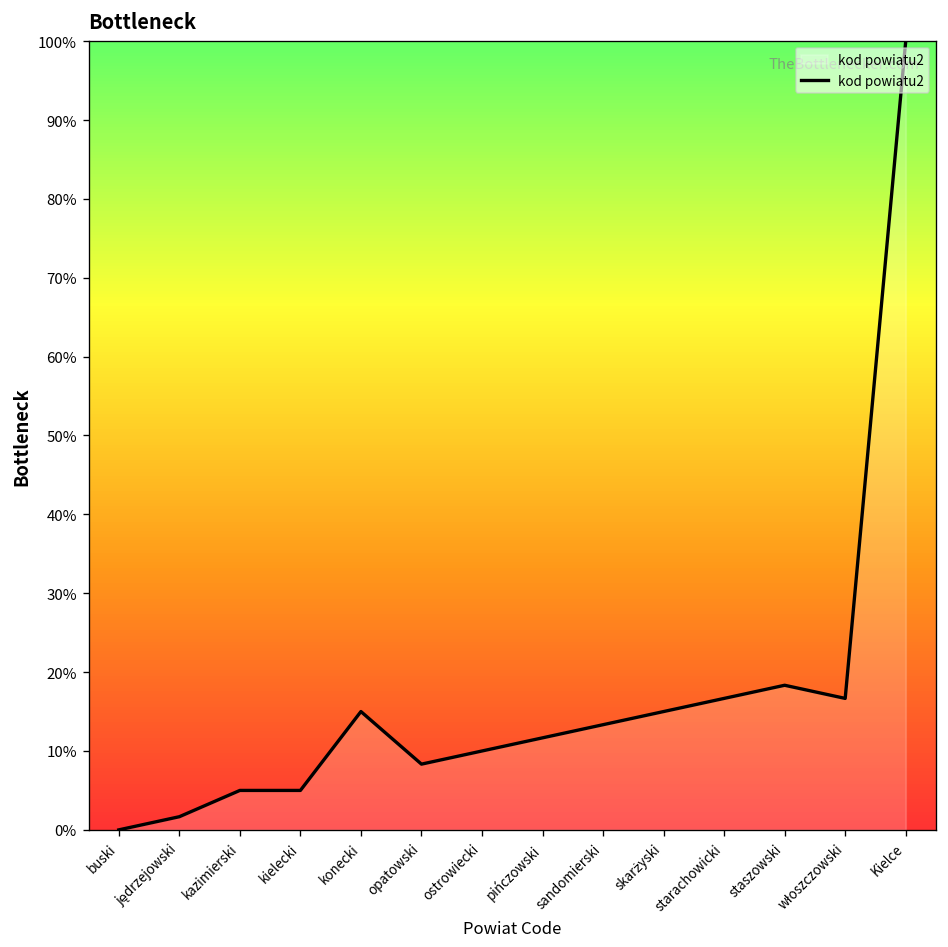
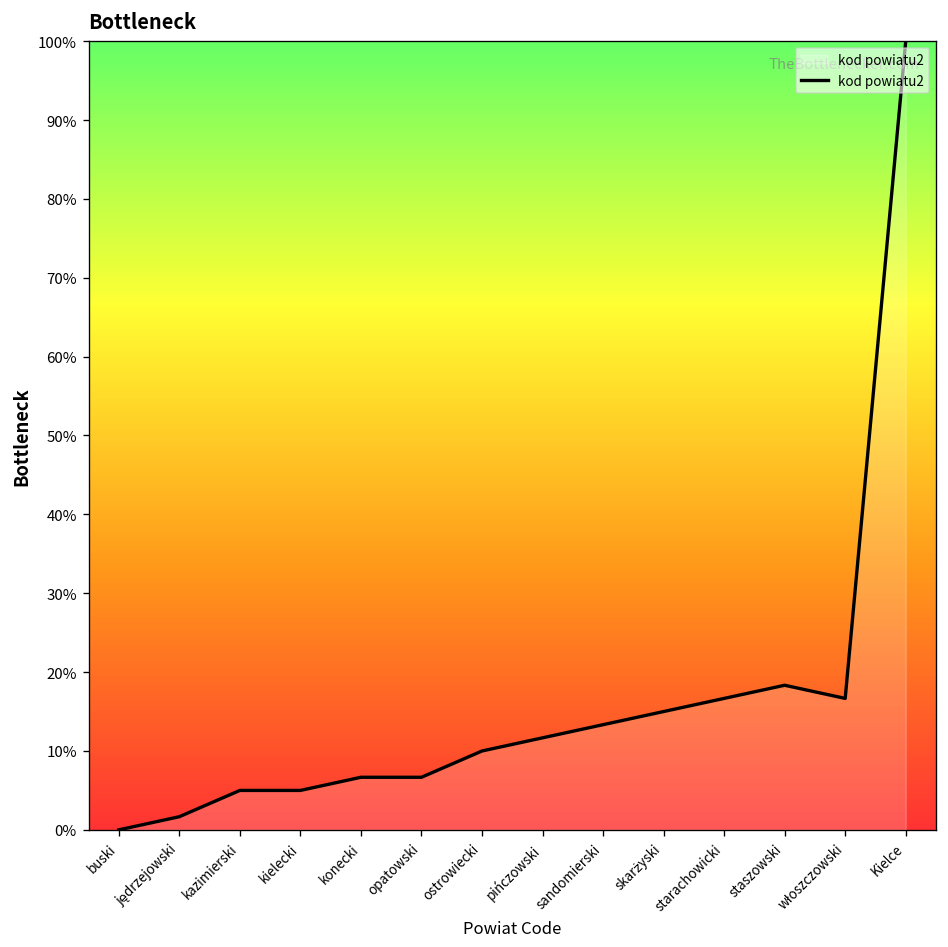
konecki: 15% -> 7%
opatowski: 8% -> 7%
